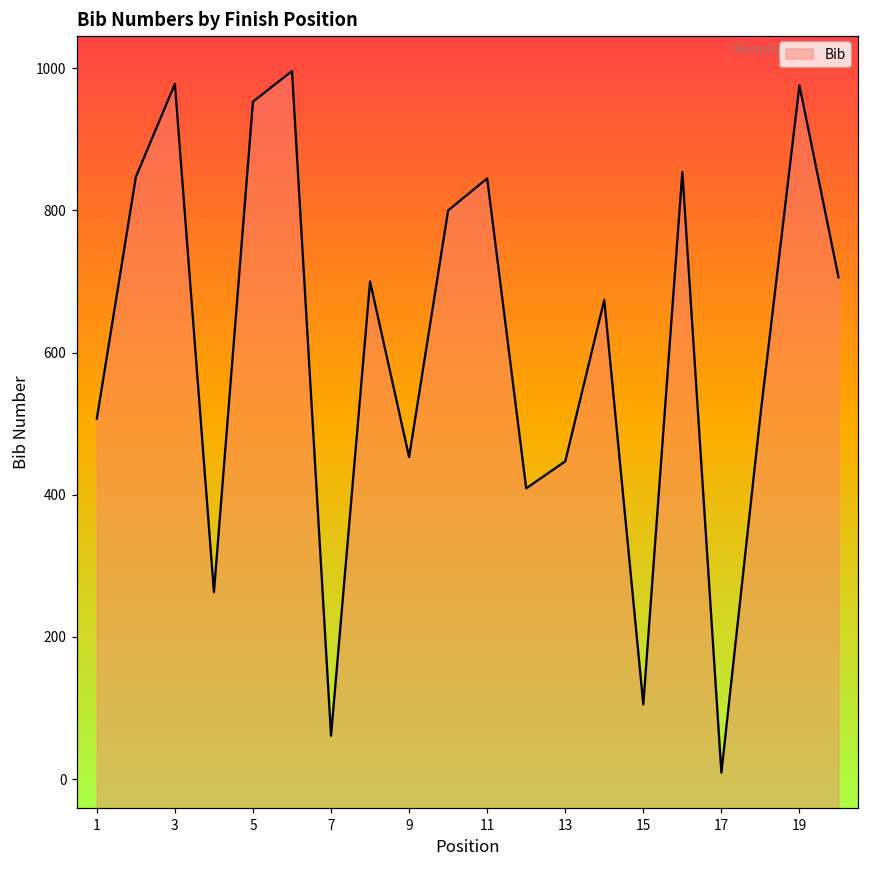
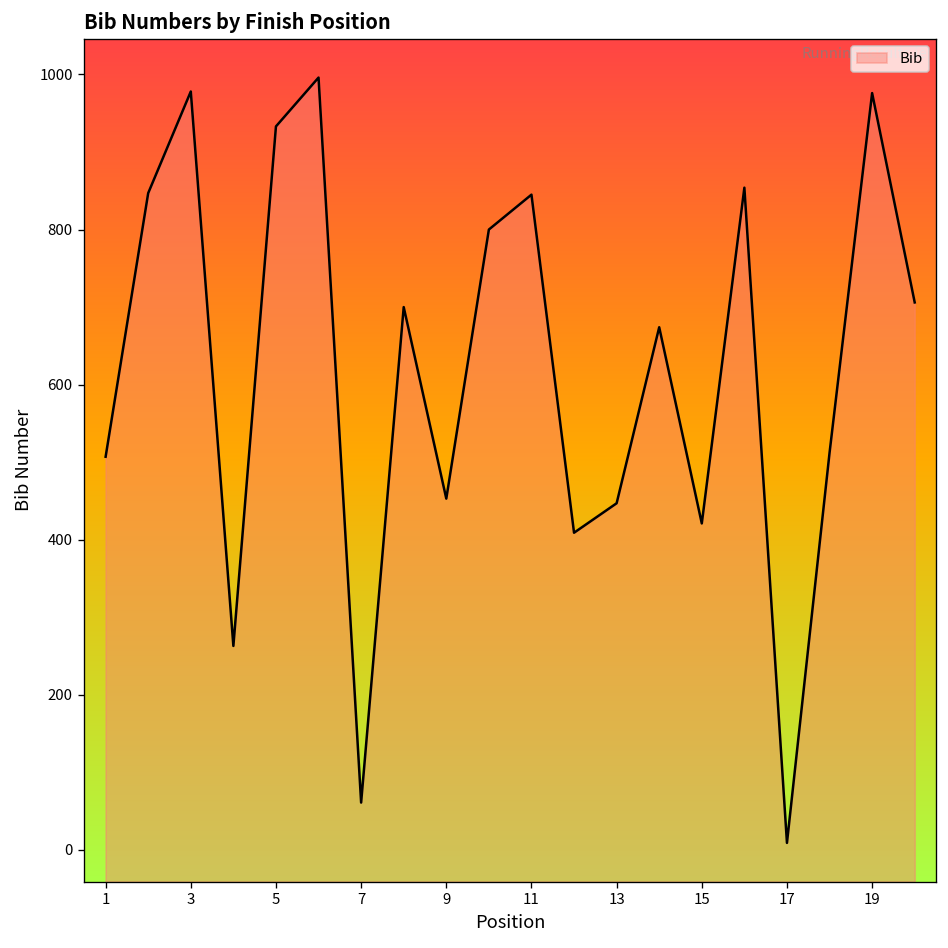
5: 950 -> 930
15: 110 -> 420
